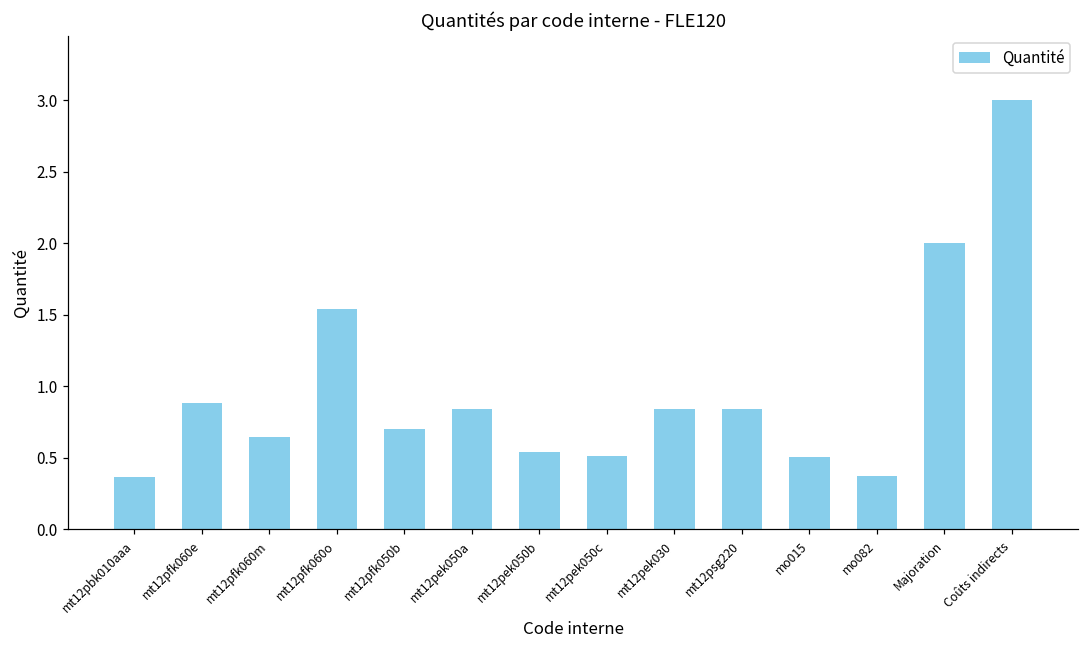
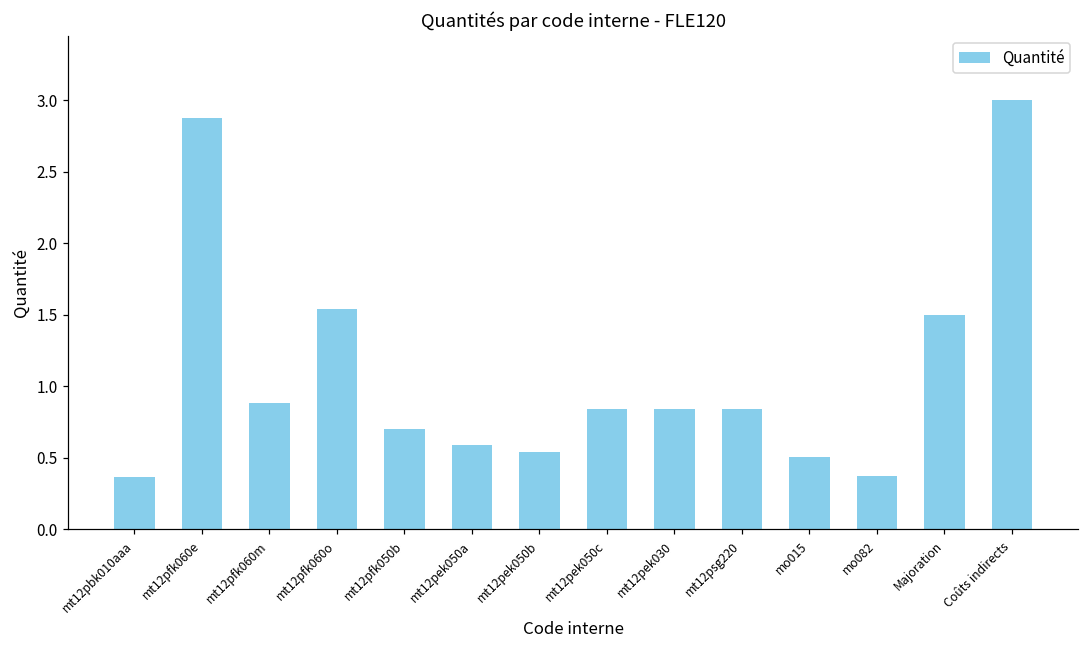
mt12pfk060e: 0.88 -> 2.87
mt12pfk060m: 0.65 -> 0.88
mt12pek050a: 0.84 -> 0.59
mt12pek050c: 0.51 -> 0.84
Majoration: 2.0 -> 1.5
